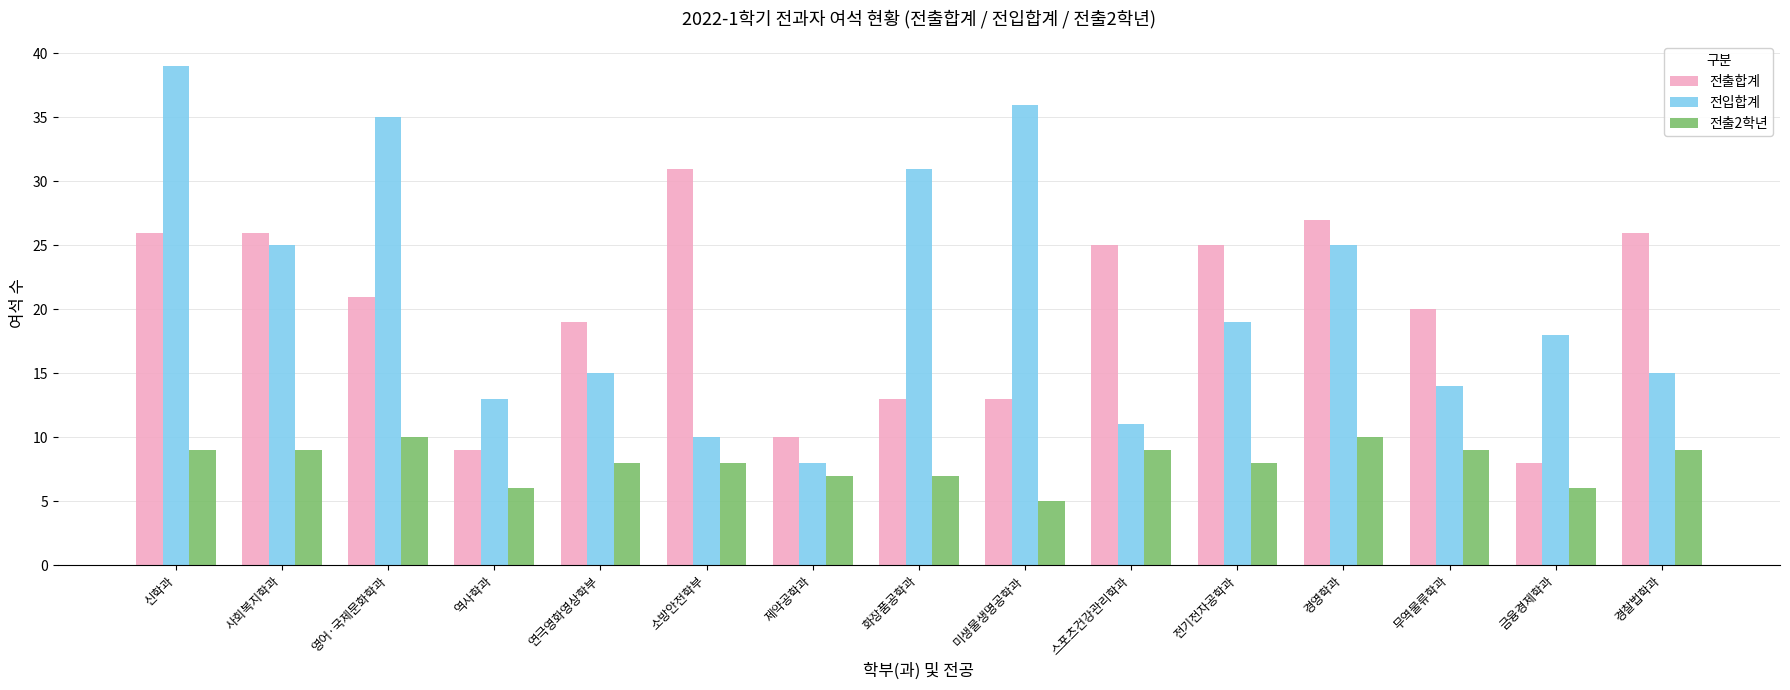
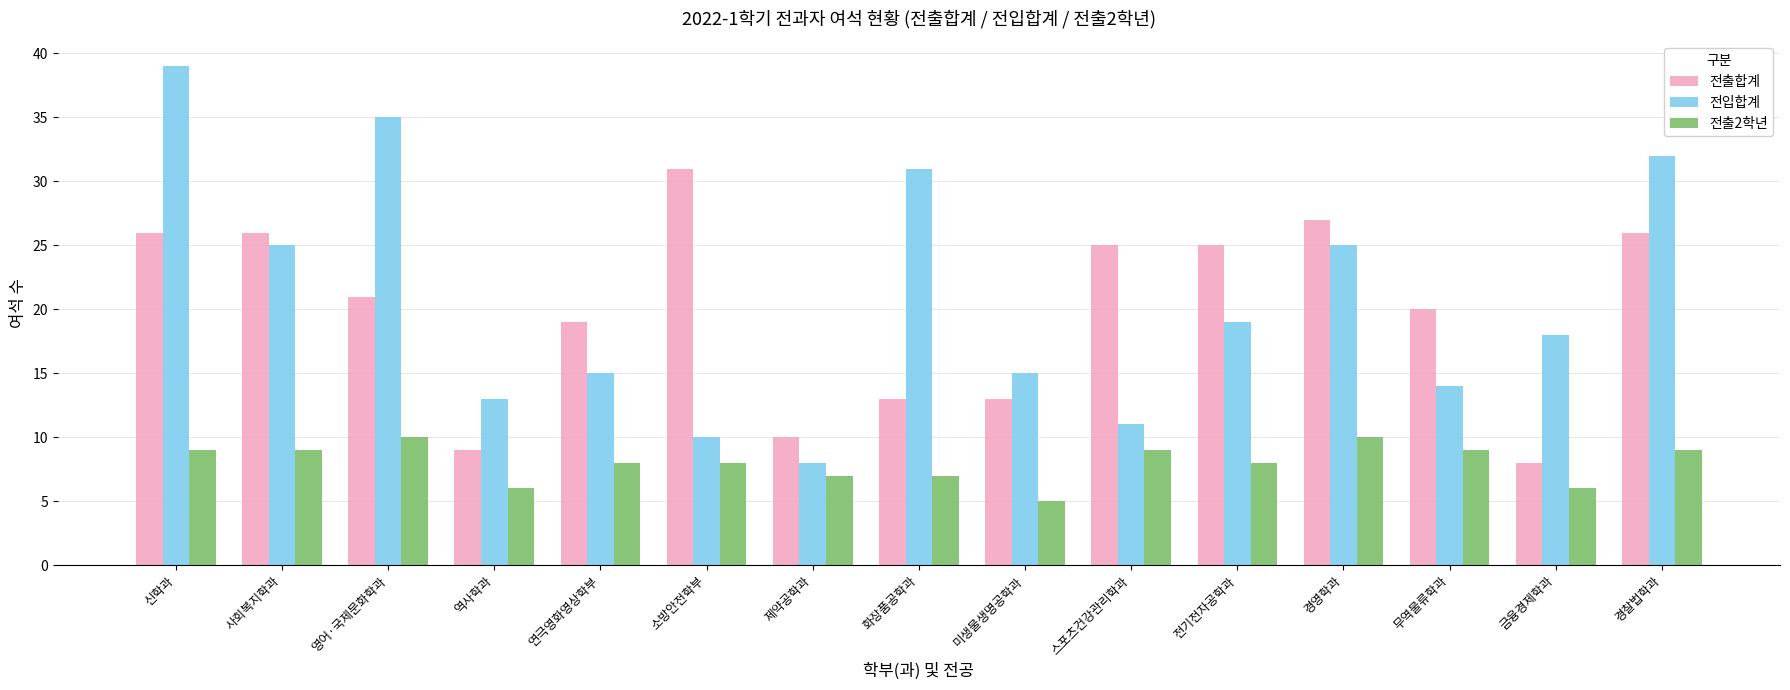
전입합계, 미생물생명공학과: 36 -> 15
전입합계, 경찰법학과: 15 -> 32
